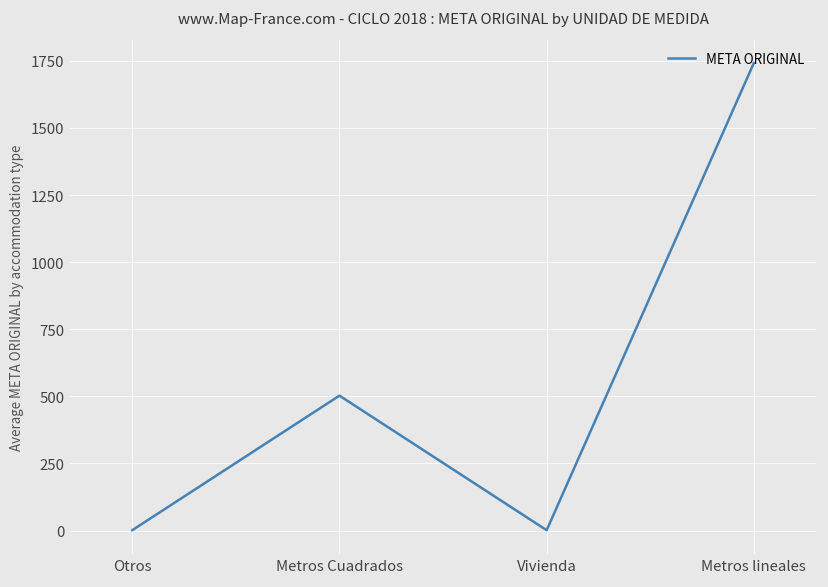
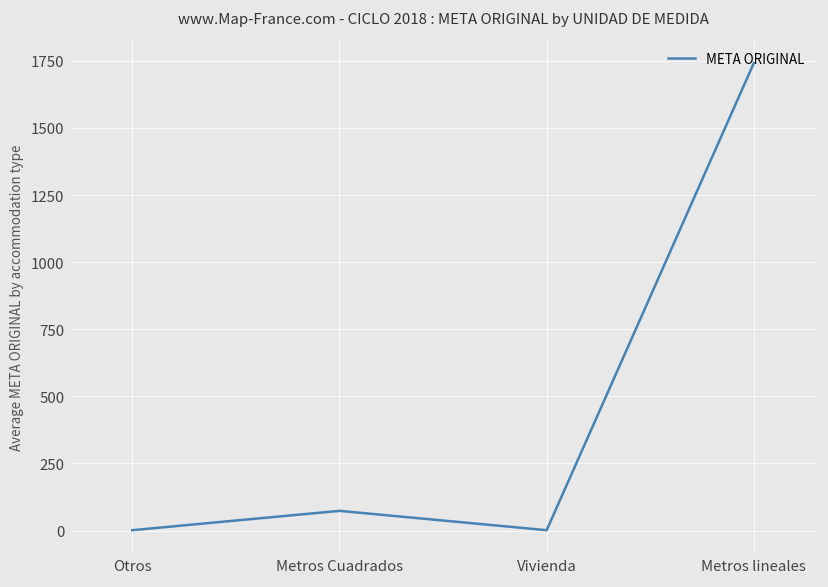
Metros Cuadrados: 500 -> 70
